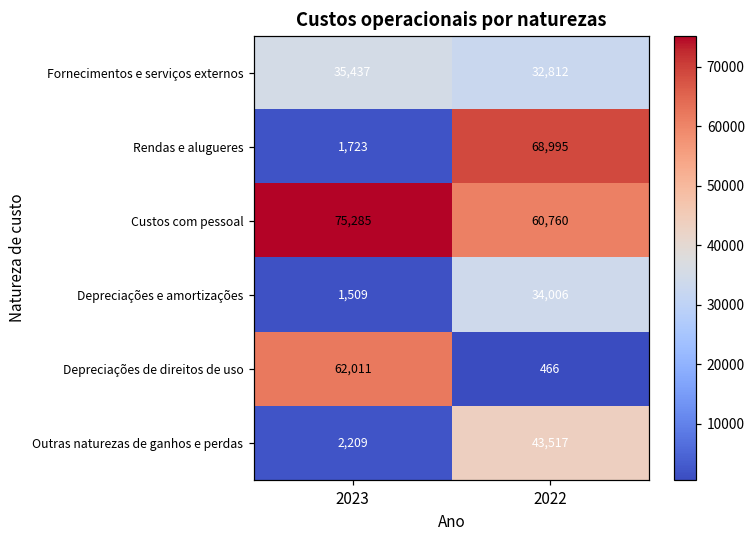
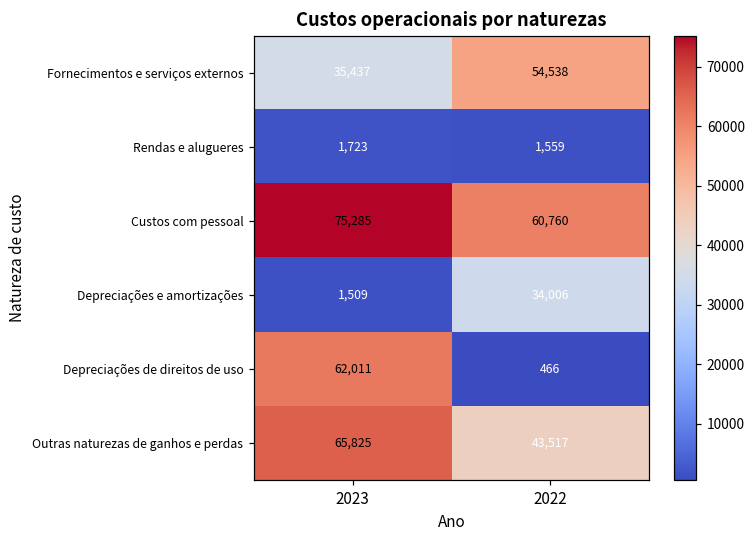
Fornecimentos e serviços externos, 2022: 32,812 -> 54,538
Rendas e alugueres, 2022: 68,995 -> 1,559
Outras naturezas de ganhos e perdas, 2023: 2,209 -> 65,825
